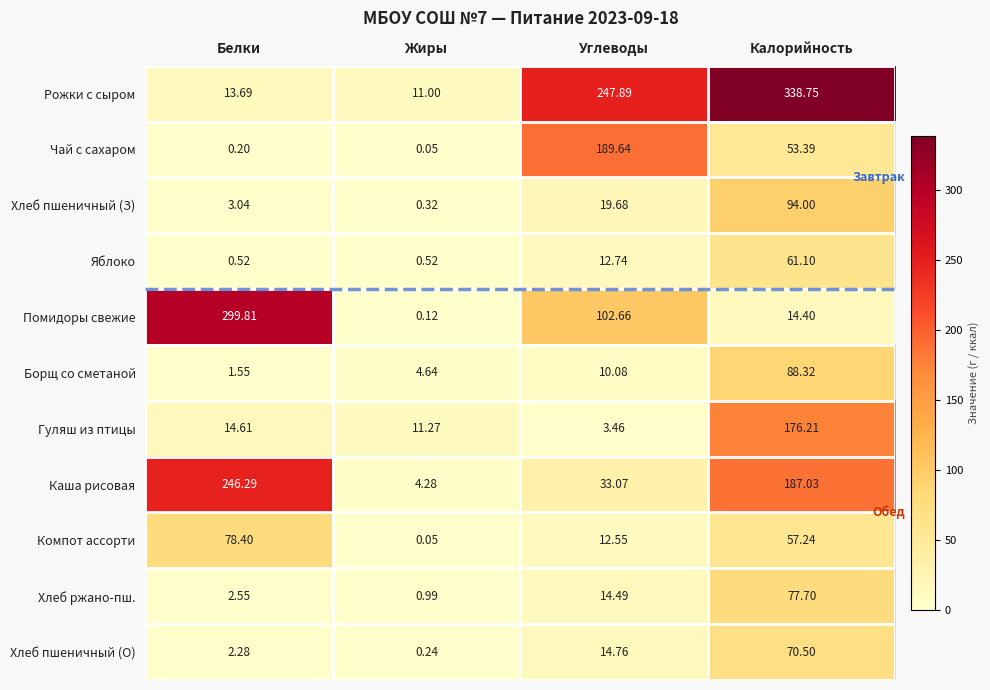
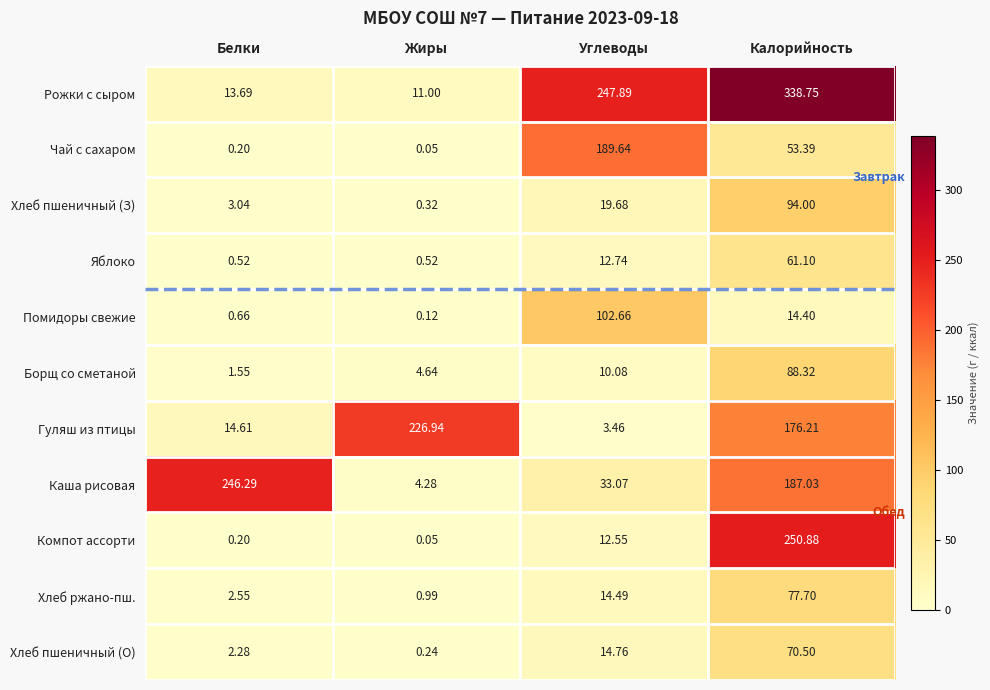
Помидоры свежие, Белки: 299.81 -> 0.66
Гуляш из птицы, Жиры: 11.27 -> 226.94
Компот ассорти, Белки: 78.40 -> 0.20
Компот ассорти, Калорийность: 57.24 -> 250.88
